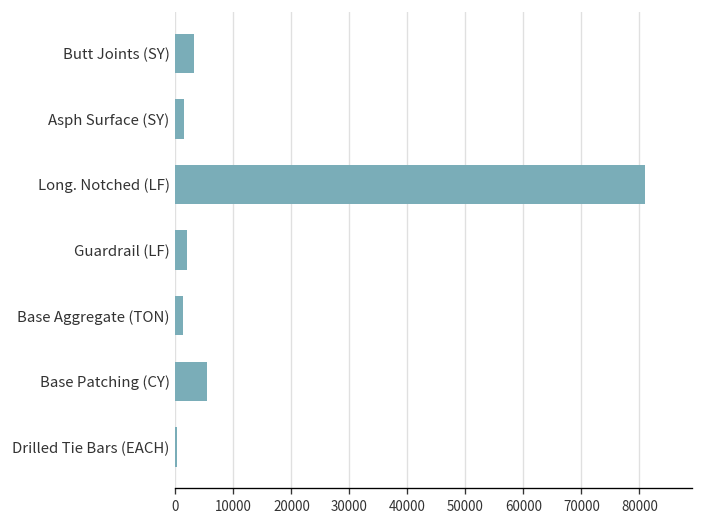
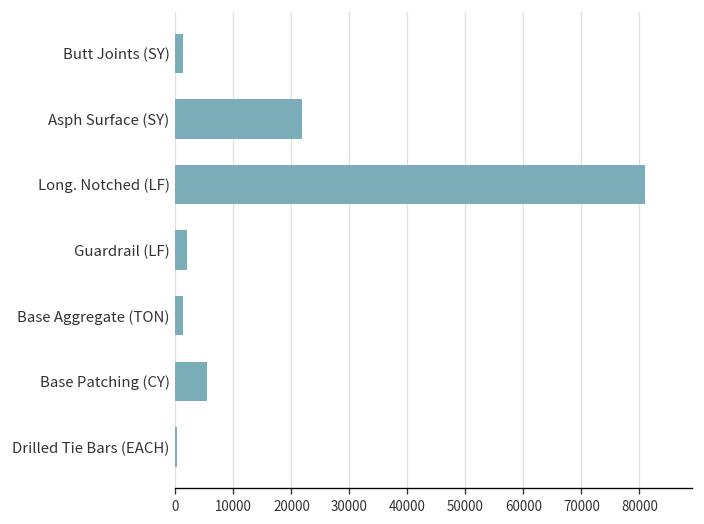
Butt Joints (SY): 3000 -> 1000
Asph Surface (SY): 2000 -> 22000
